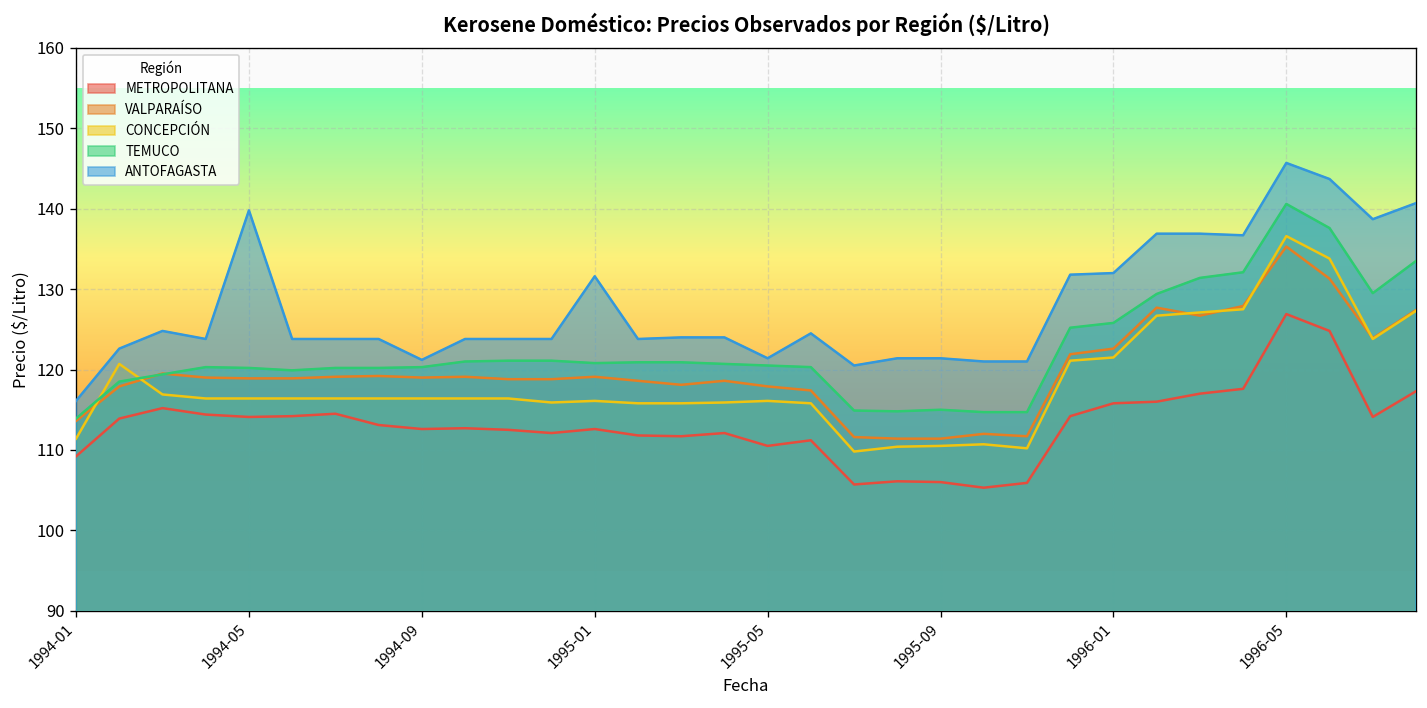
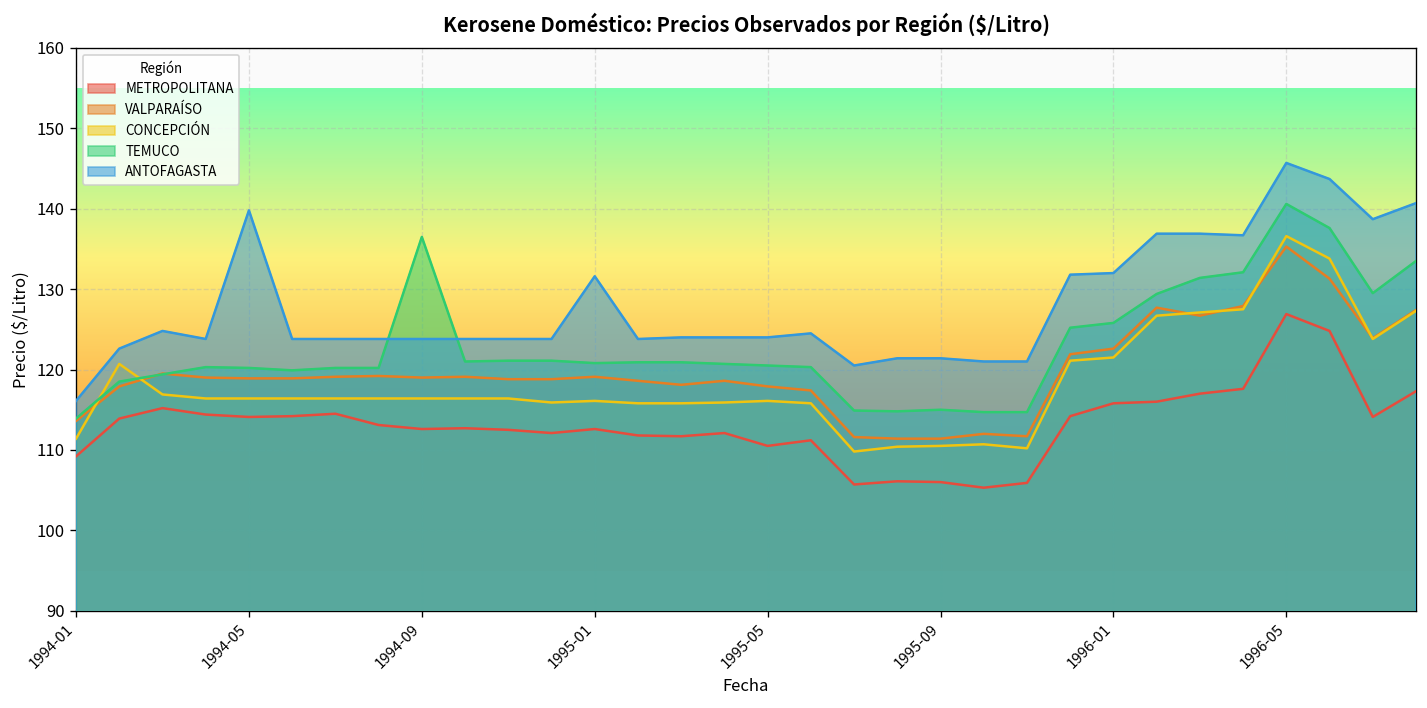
TEMUCO, 1994-09: 120 -> 137
ANTOFAGASTA, 1994-09: 121 -> 124
ANTOFAGASTA, 1995-05: 121 -> 124
